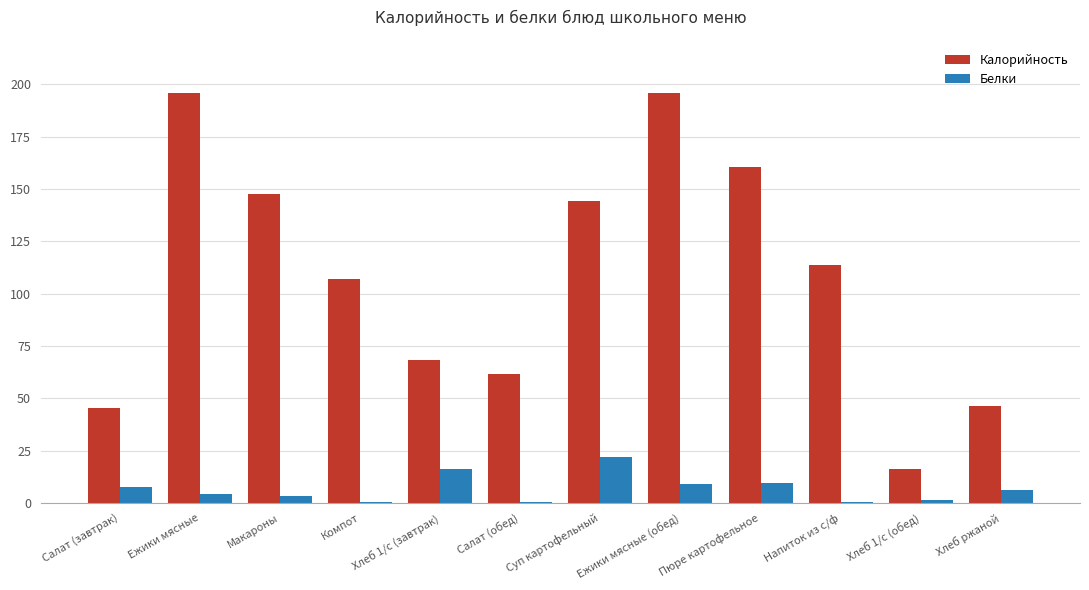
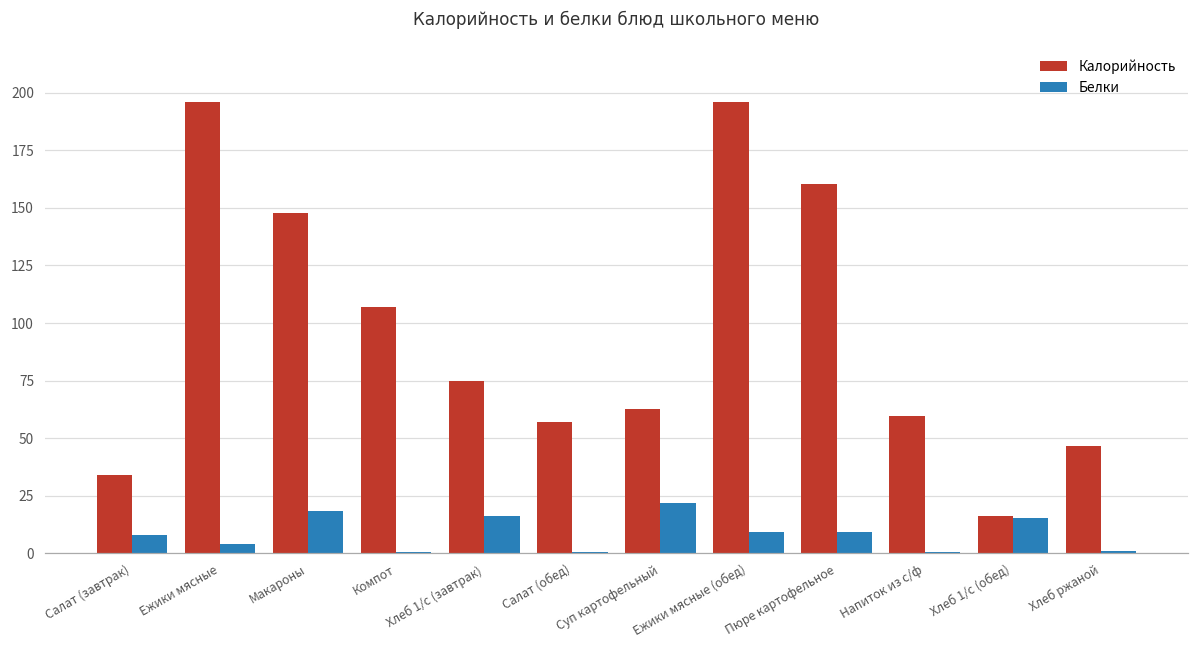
Калорийность, Салат (завтрак): 46 -> 34
Белки, Макароны: 3 -> 18
Калорийность, Хлеб 1/с (завтрак): 68 -> 75
Калорийность, Салат (обед): 61 -> 57
Калорийность, Суп картофельный: 144 -> 63
Калорийность, Напиток из с/ф: 114 -> 60
Белки, Хлеб 1/с (обед): 1 -> 15
Белки, Хлеб ржаной: 6 -> 1
